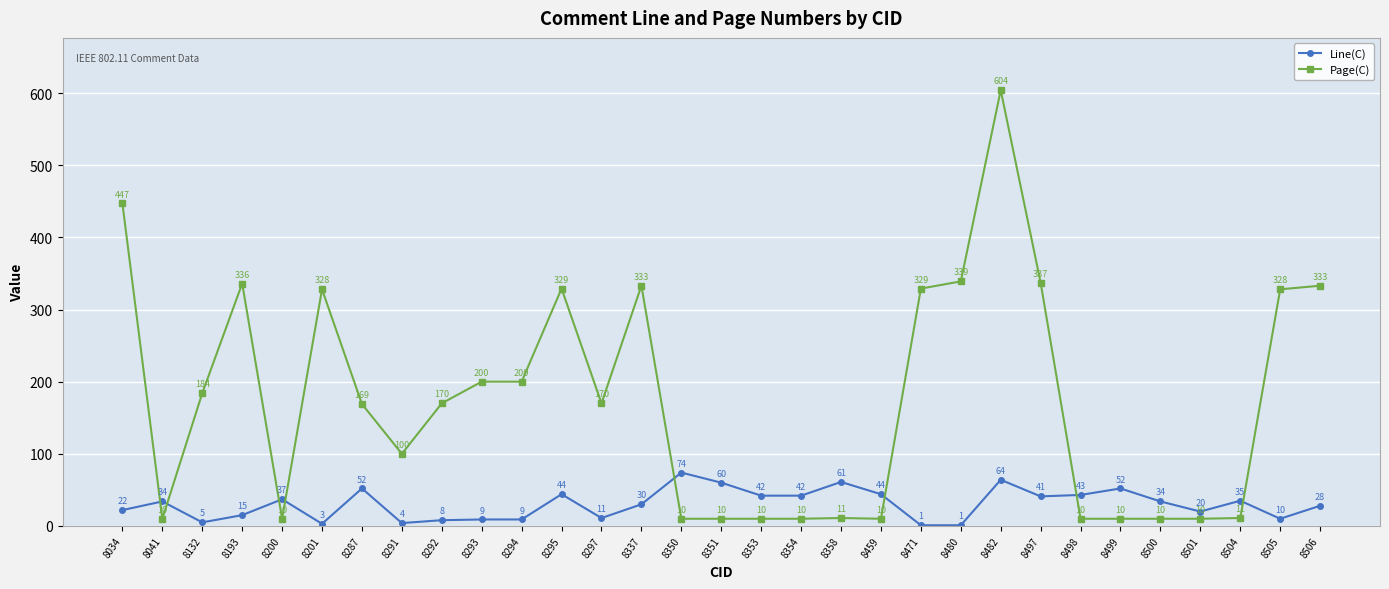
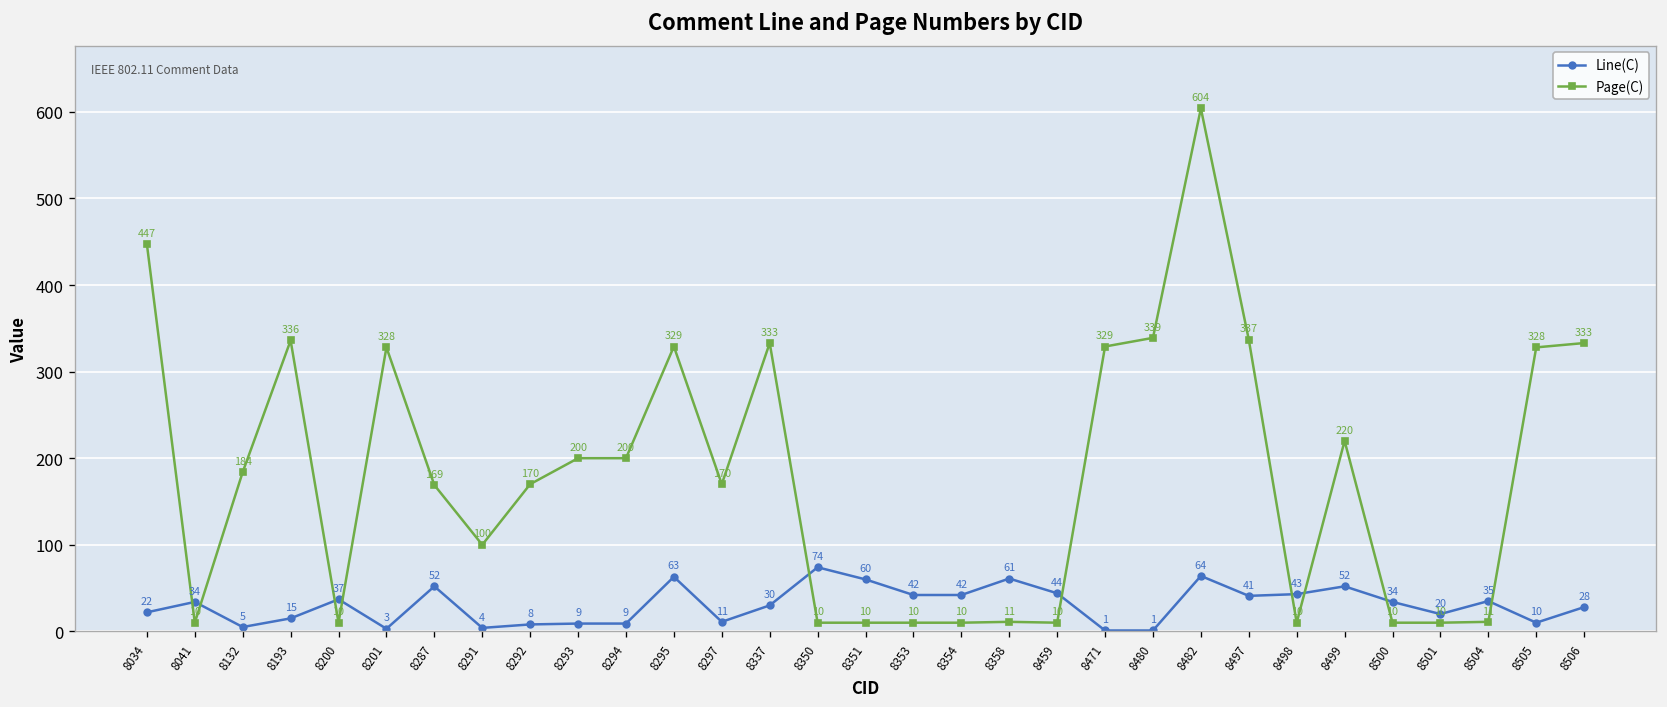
Line(C), 8295: 44 -> 63
Page(C), 8499: 10 -> 220
